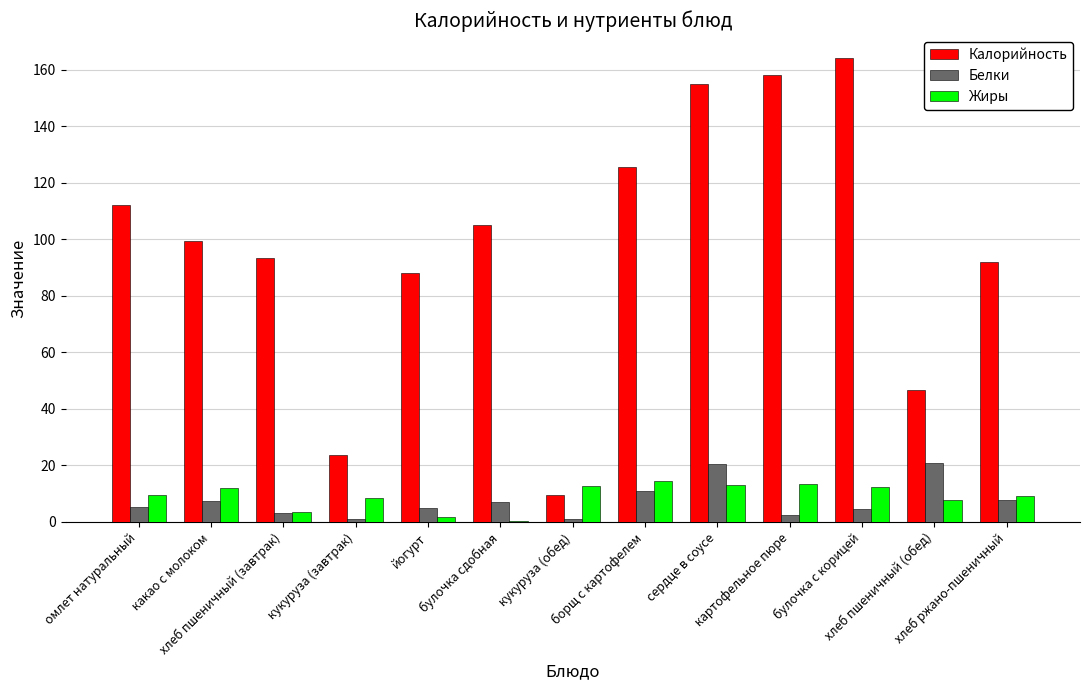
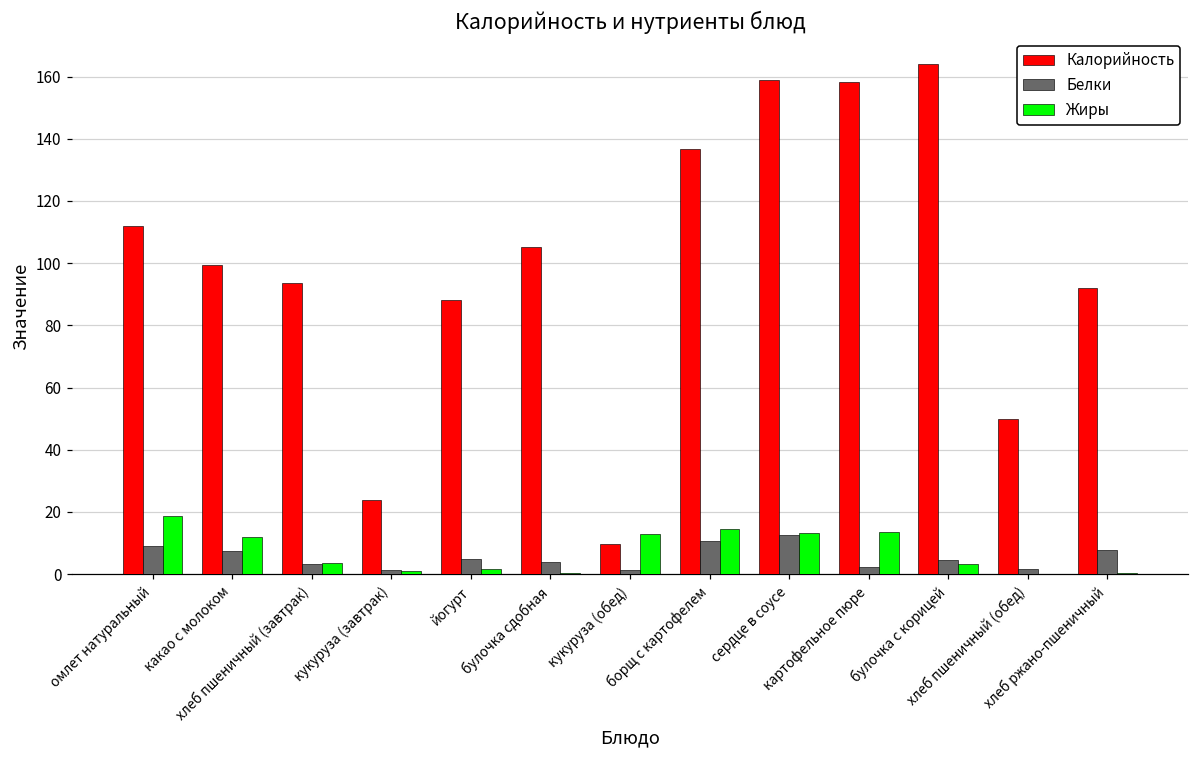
Белки, омлет натуральный: 5 -> 9
Жиры, омлет натуральный: 10 -> 19
Жиры, кукуруза (завтрак): 9 -> 1
Белки, булочка сдобная: 7 -> 4
Калорийность, борщ с картофелем: 126 -> 137
Калорийность, сердце в соусе: 155 -> 159
Белки, сердце в соусе: 20 -> 13
Жиры, булочка с корицей: 12 -> 3
Калорийность, хлеб пшеничный (обед): 47 -> 50
Белки, хлеб пшеничный (обед): 21 -> 2
Жиры, хлеб пшеничный (обед): 8 -> 0
Жиры, хлеб ржано-пшеничный: 9 -> 0
